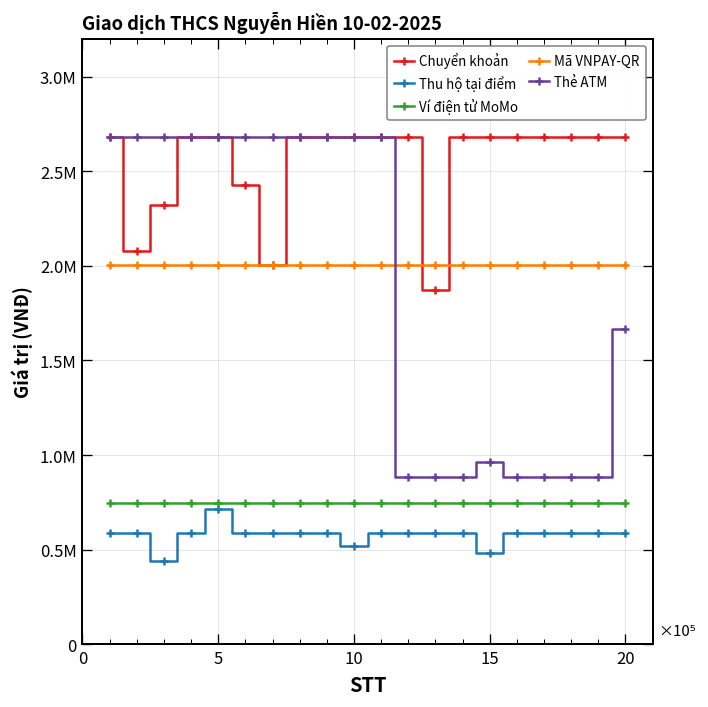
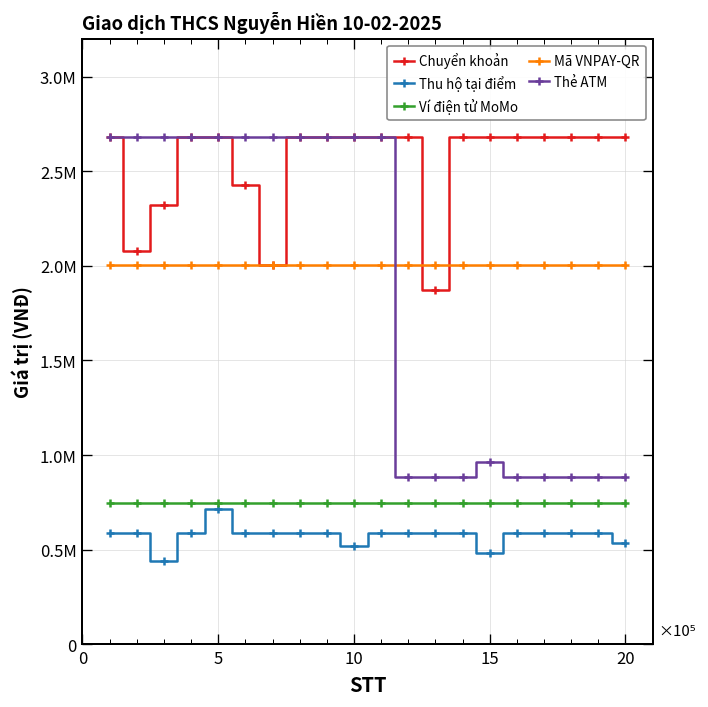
Thu hộ tại điểm, 20: 590000 -> 540000
Thẻ ATM, 20: 1670000 -> 890000
